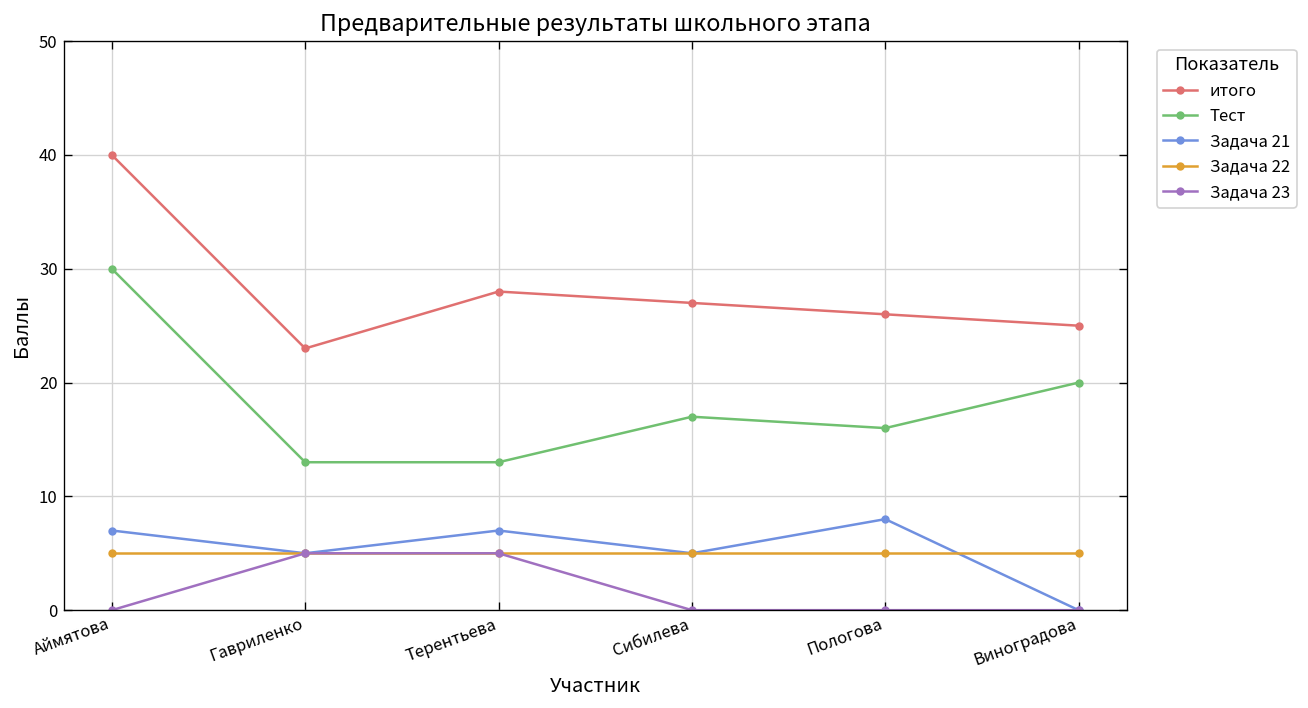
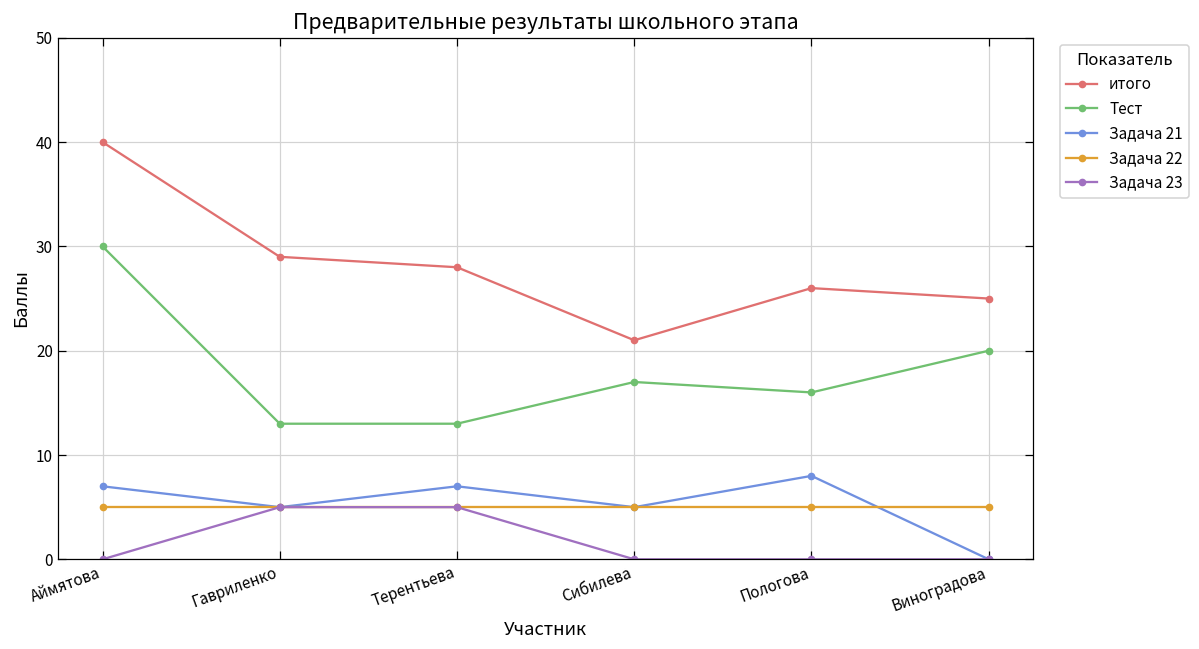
итого, Гавриленко: 23 -> 29
итого, Сибилева: 27 -> 21
